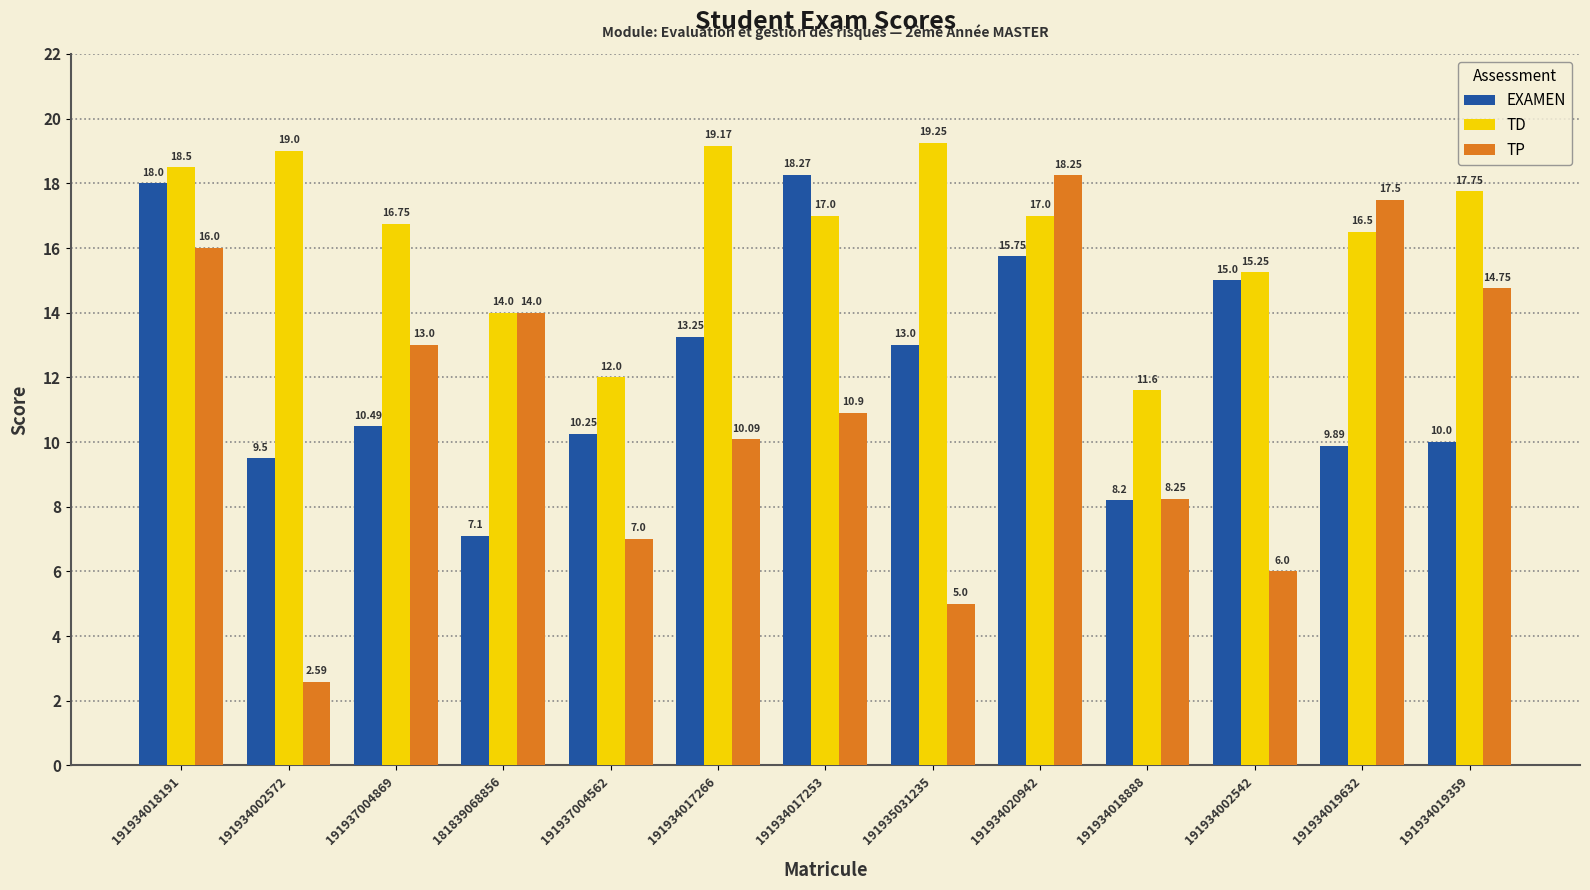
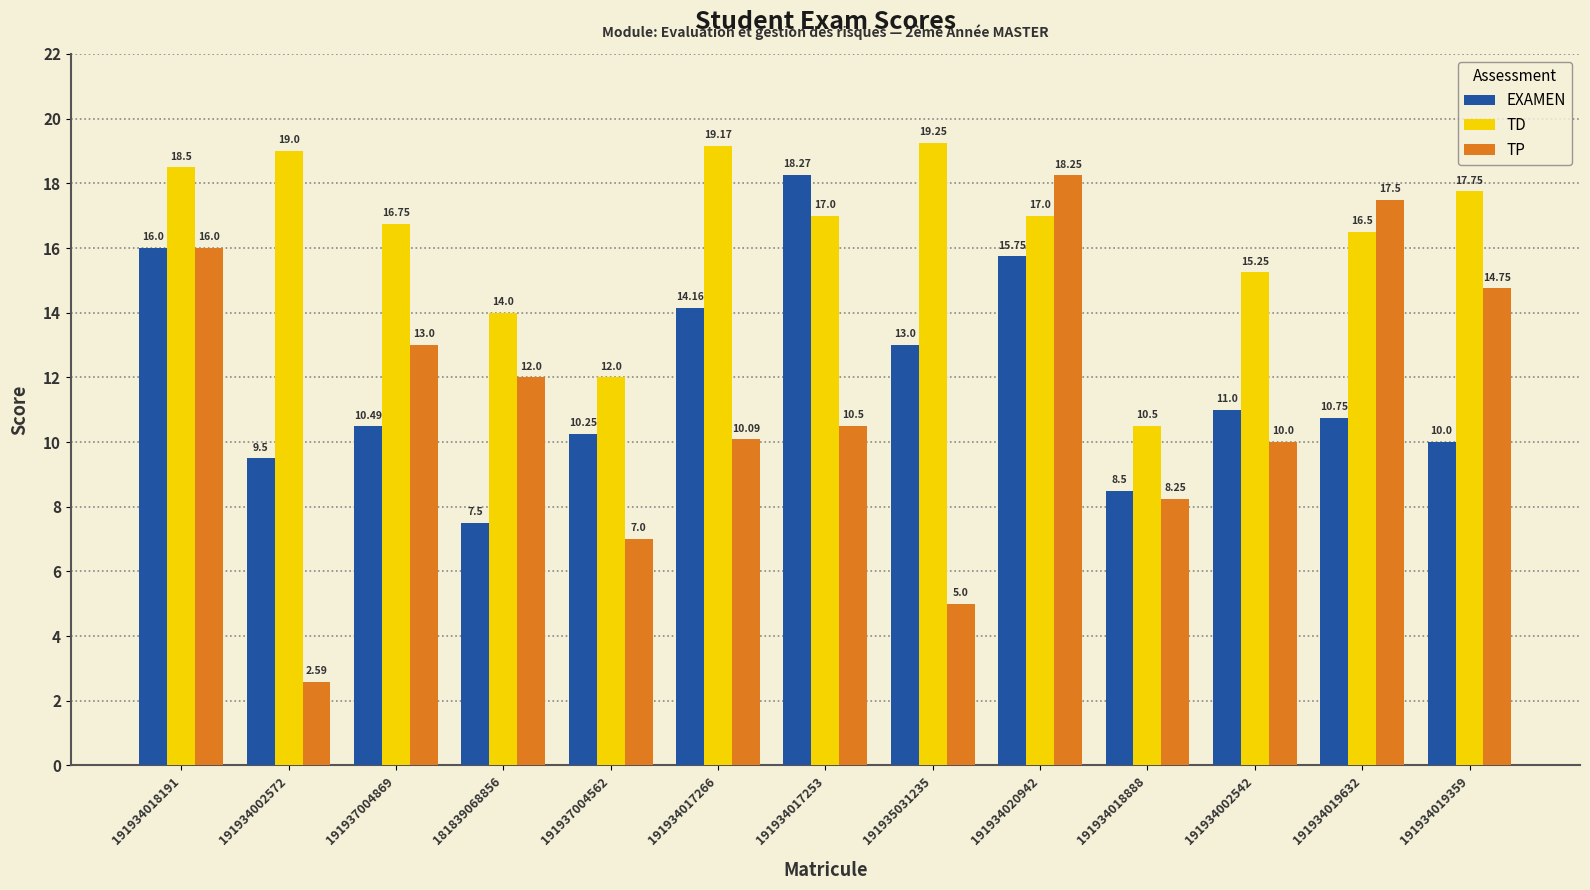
EXAMEN, 191934018191: 18.0 -> 16.0
EXAMEN, 181839068856: 7.1 -> 7.5
TP, 181839068856: 14.0 -> 12.0
EXAMEN, 191934017266: 13.25 -> 14.16
TP, 191934017253: 10.9 -> 10.5
EXAMEN, 191934018888: 8.2 -> 8.5
TD, 191934018888: 11.6 -> 10.5
EXAMEN, 191934002542: 15.0 -> 11.0
TP, 191934002542: 6.0 -> 10.0
EXAMEN, 191934019632: 9.89 -> 10.75
